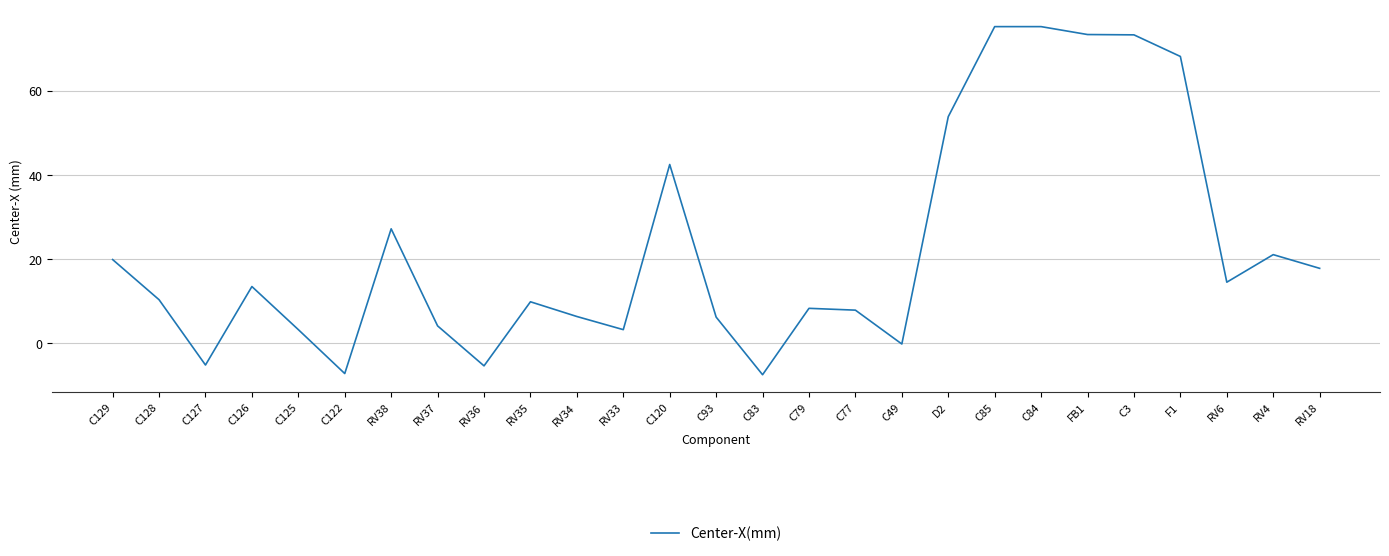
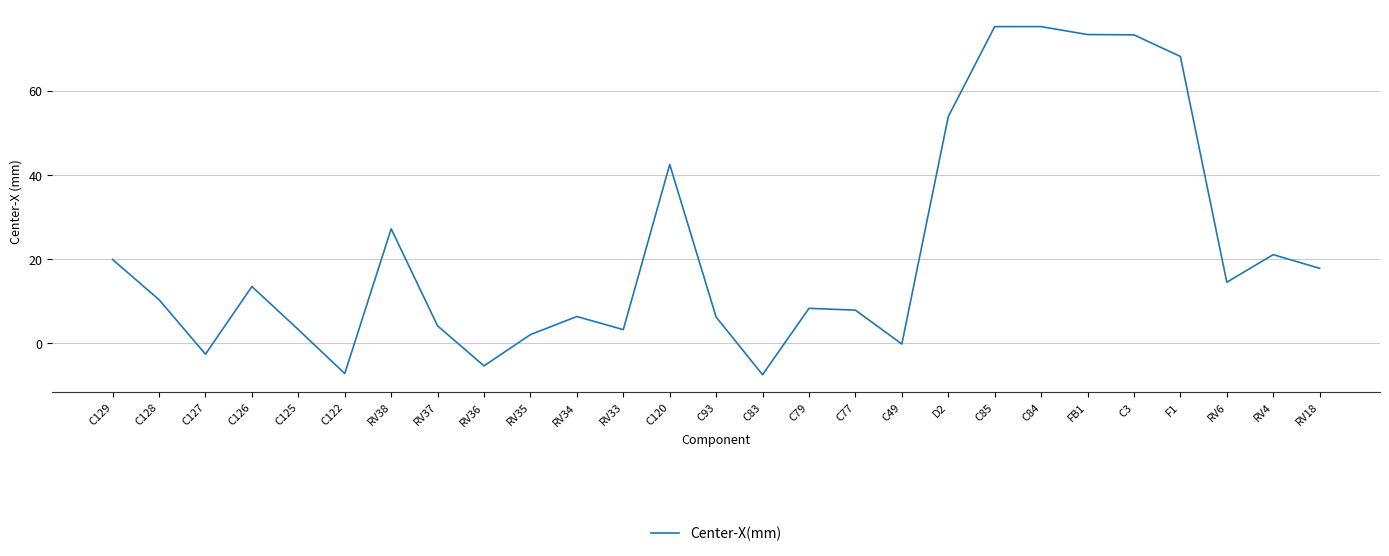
C127: -5 -> -3
RV35: 10 -> 2
